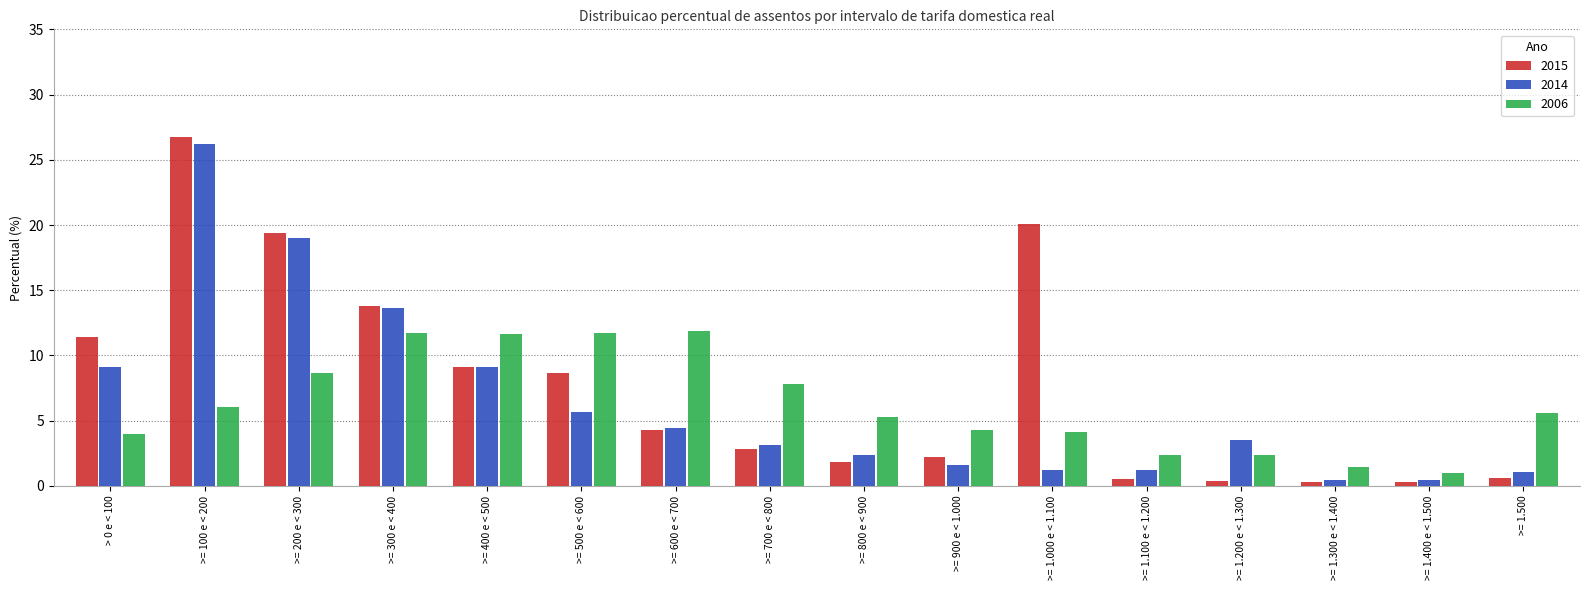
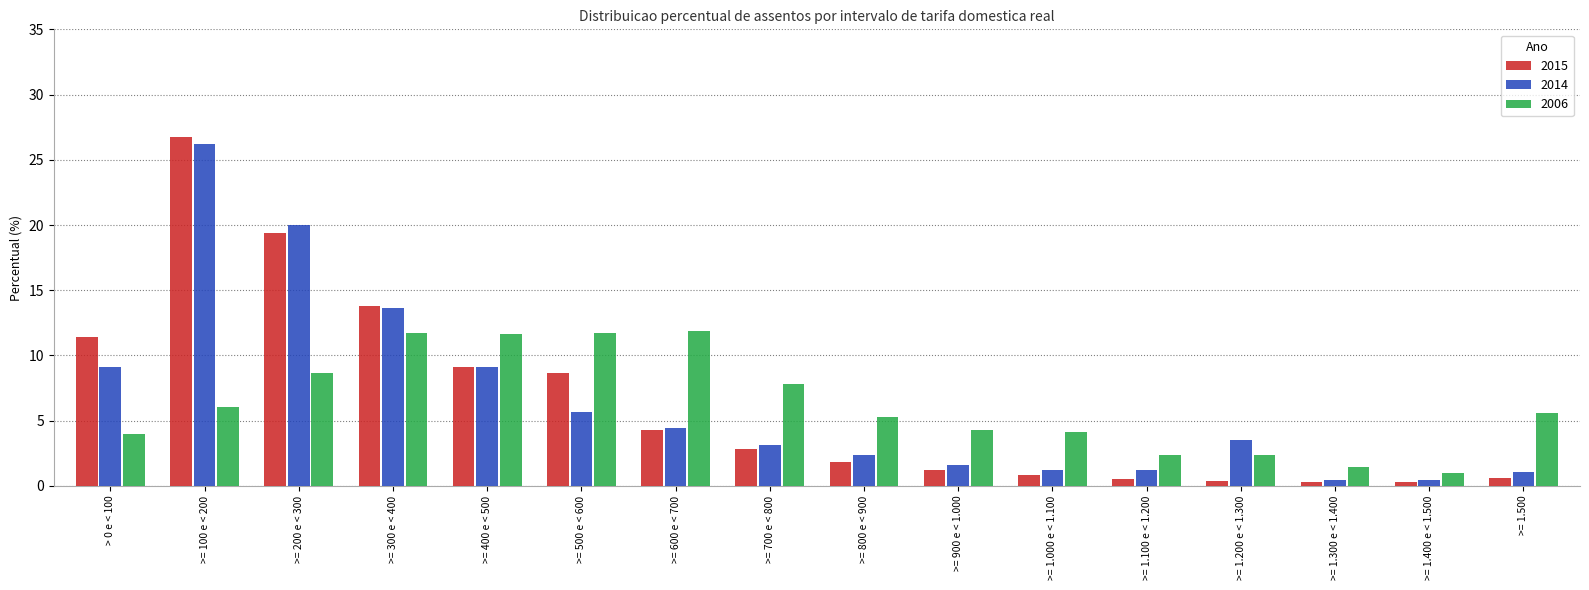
2014, >= 200 e < 300: 19.0 -> 20.0
2015, >= 900 e < 1.000: 2.2 -> 1.2
2015, >= 1.000 e < 1.100: 20.1 -> 0.8
